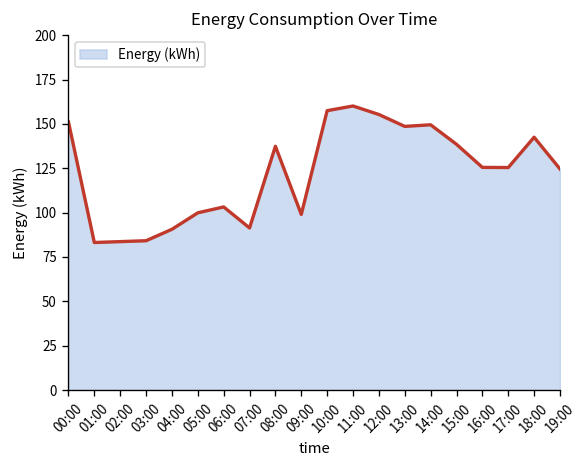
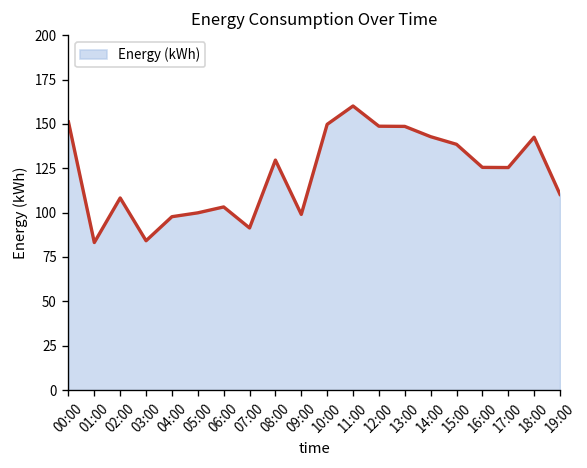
02:00: 84 -> 108
04:00: 91 -> 98
08:00: 137 -> 130
10:00: 157 -> 150
12:00: 155 -> 149
14:00: 150 -> 143
19:00: 125 -> 110
